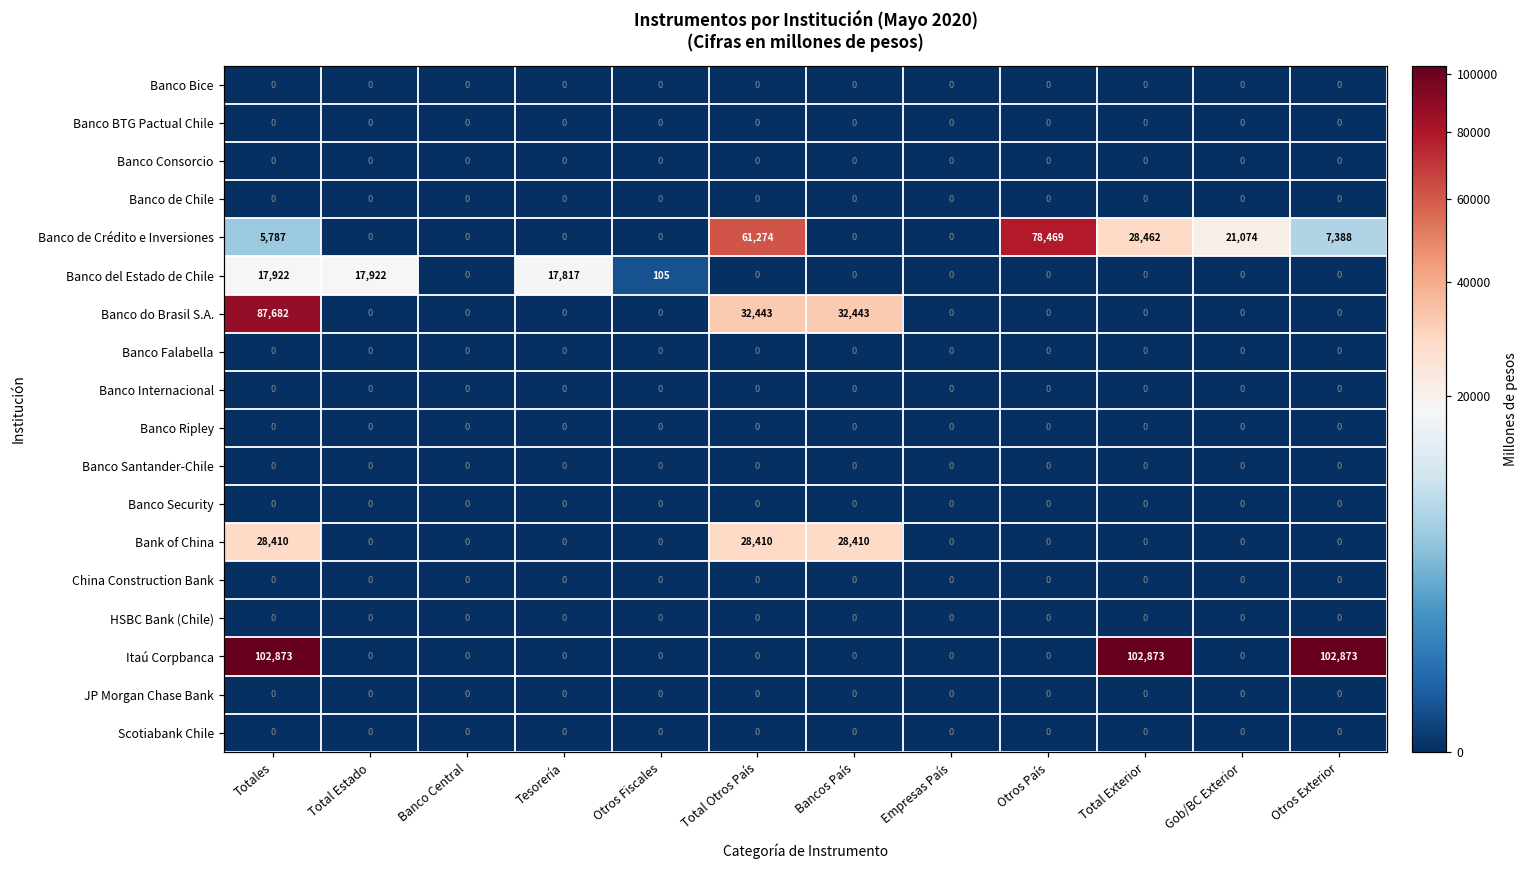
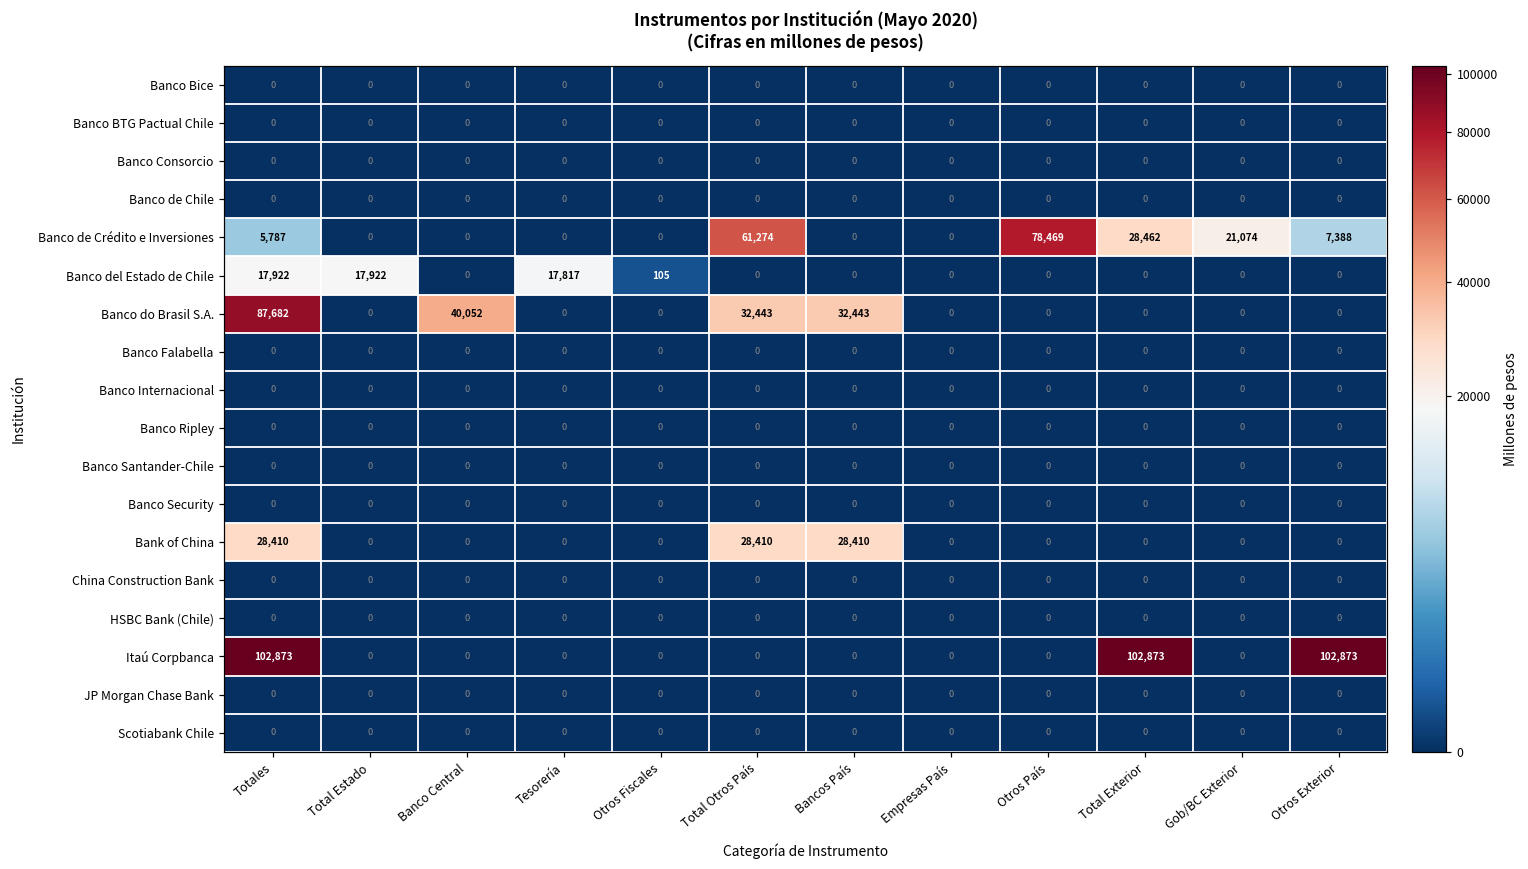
Banco do Brasil S.A., Banco Central: 0 -> 40,052
